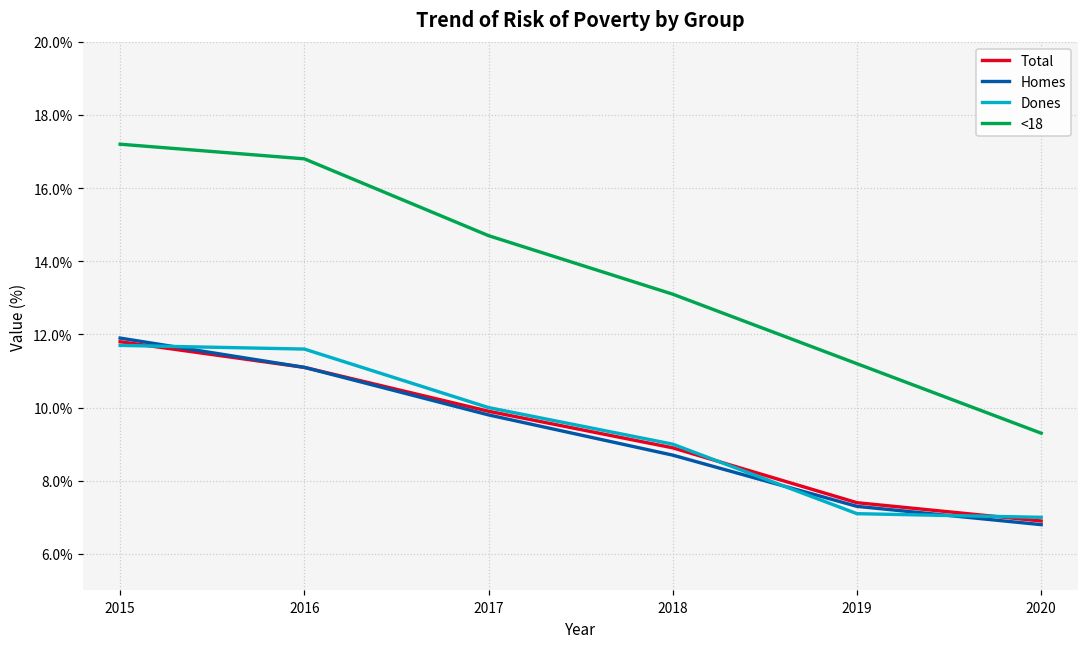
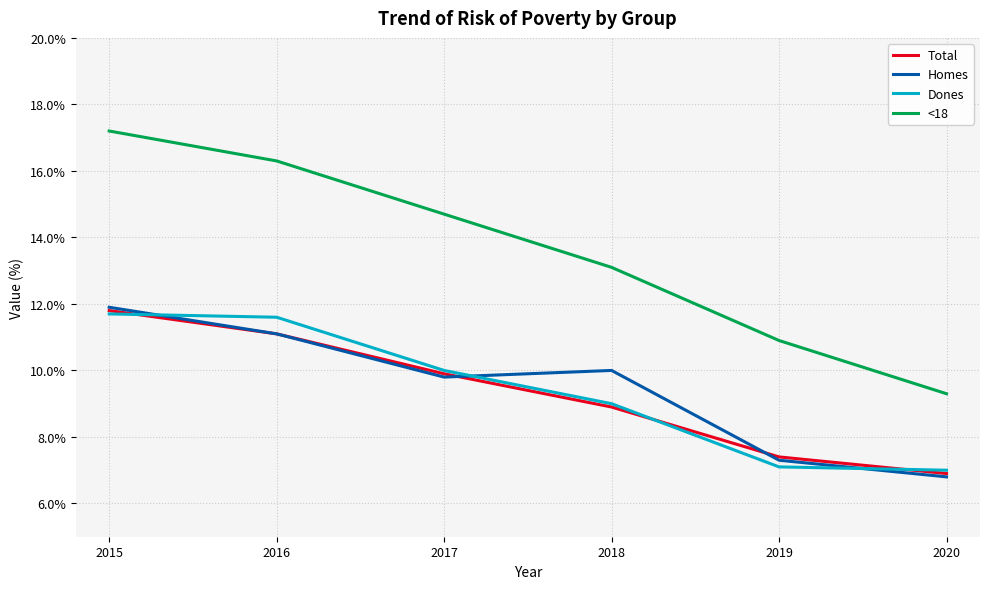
<18, 2016: 16.8% -> 16.3%
Homes, 2018: 8.7% -> 10.0%
<18, 2019: 11.2% -> 10.9%
